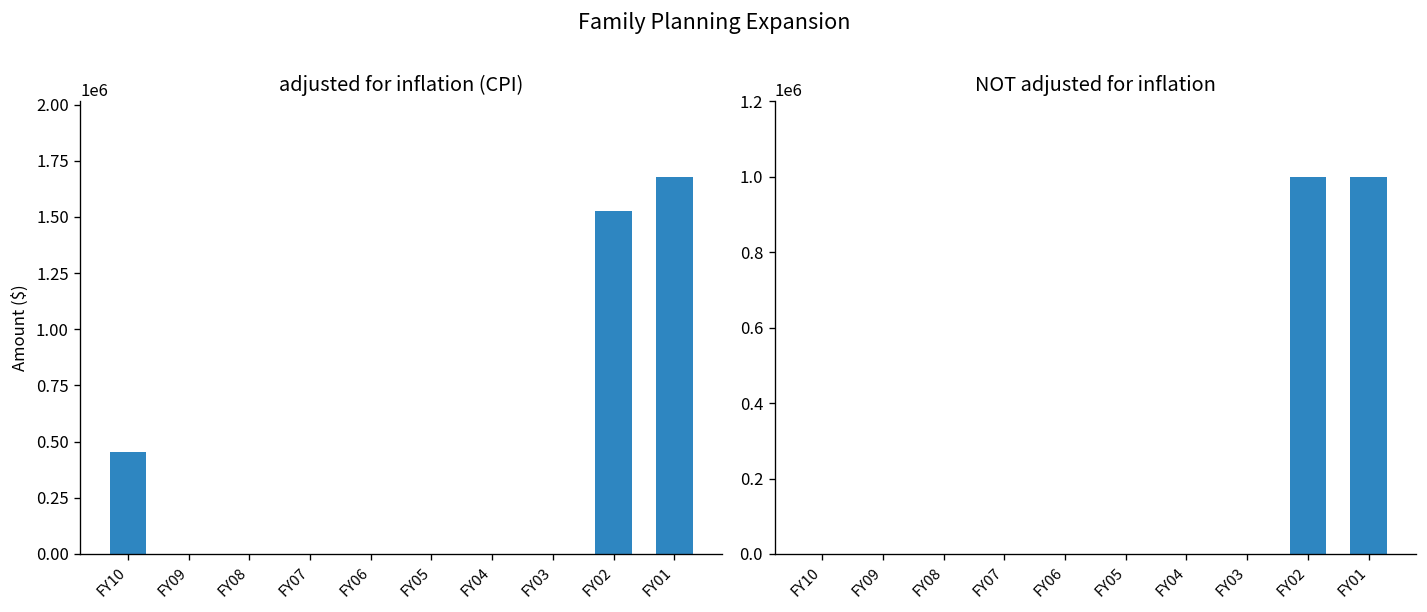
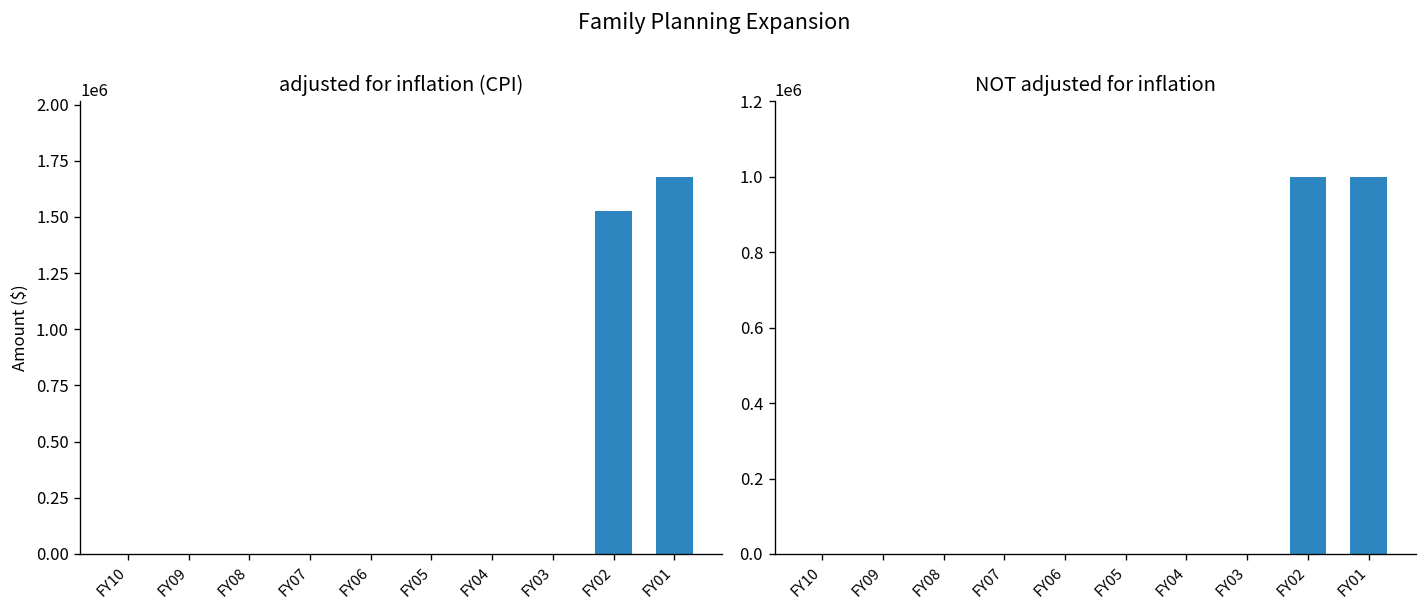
adjusted for inflation (CPI), FY10: 460000 -> 0
